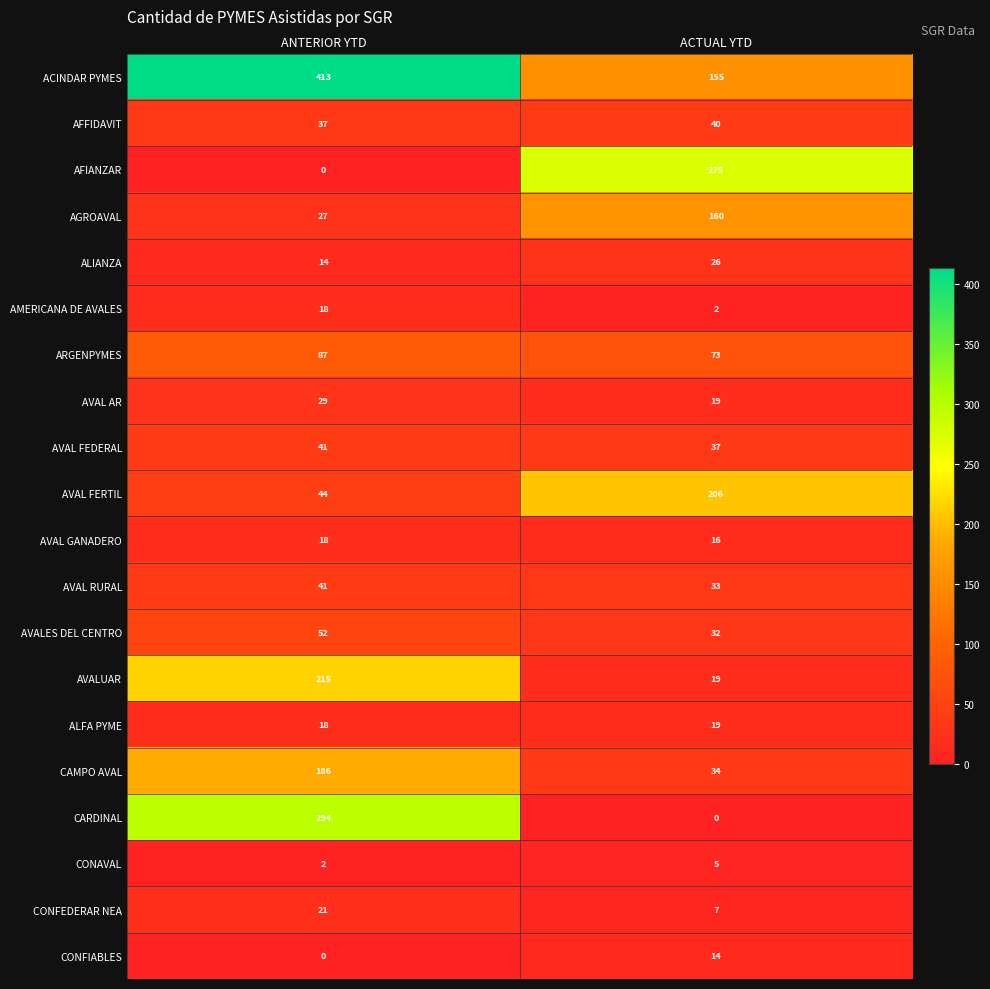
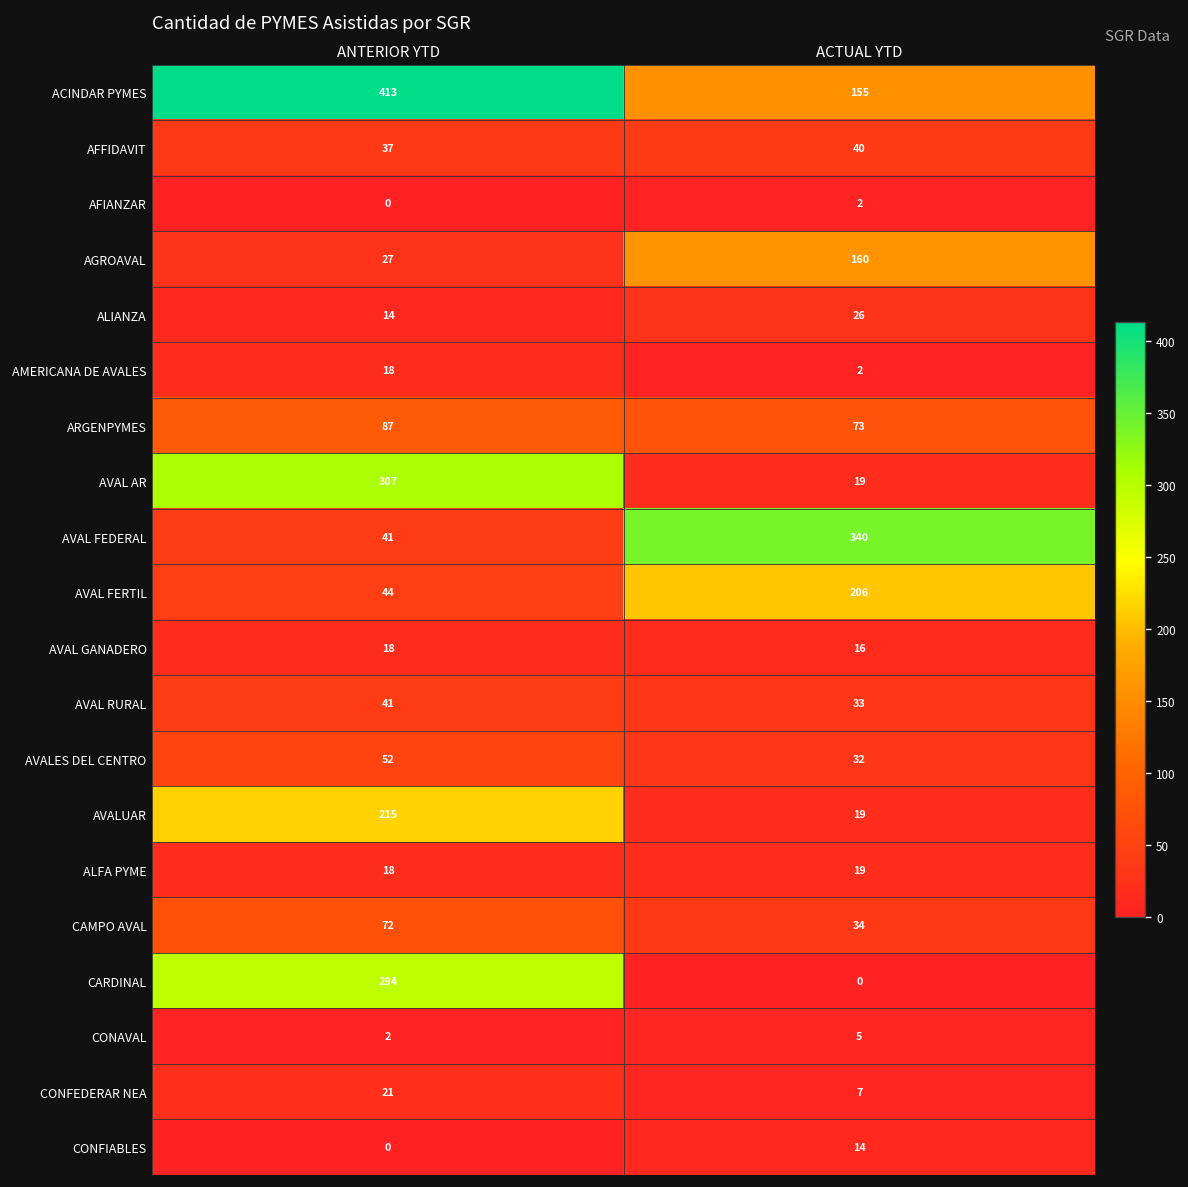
AFIANZAR, ACTUAL YTD: 275 -> 2
AVAL AR, ANTERIOR YTD: 29 -> 307
AVAL FEDERAL, ACTUAL YTD: 37 -> 340
CAMPO AVAL, ANTERIOR YTD: 186 -> 72
